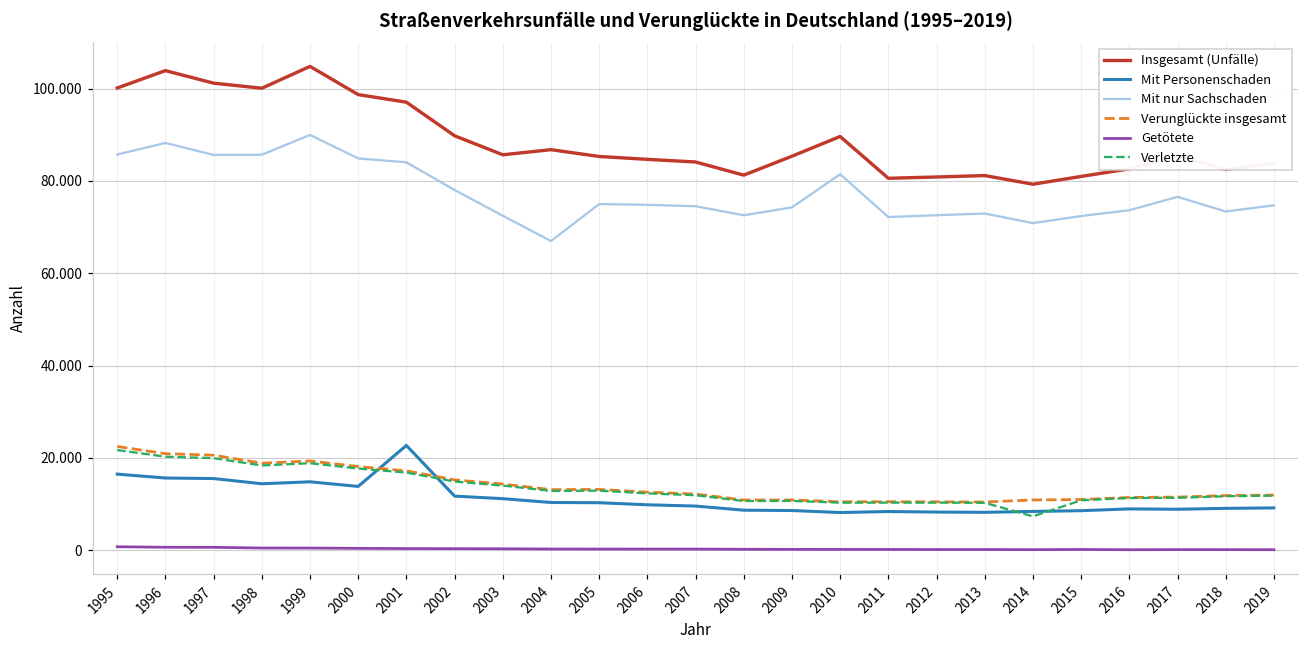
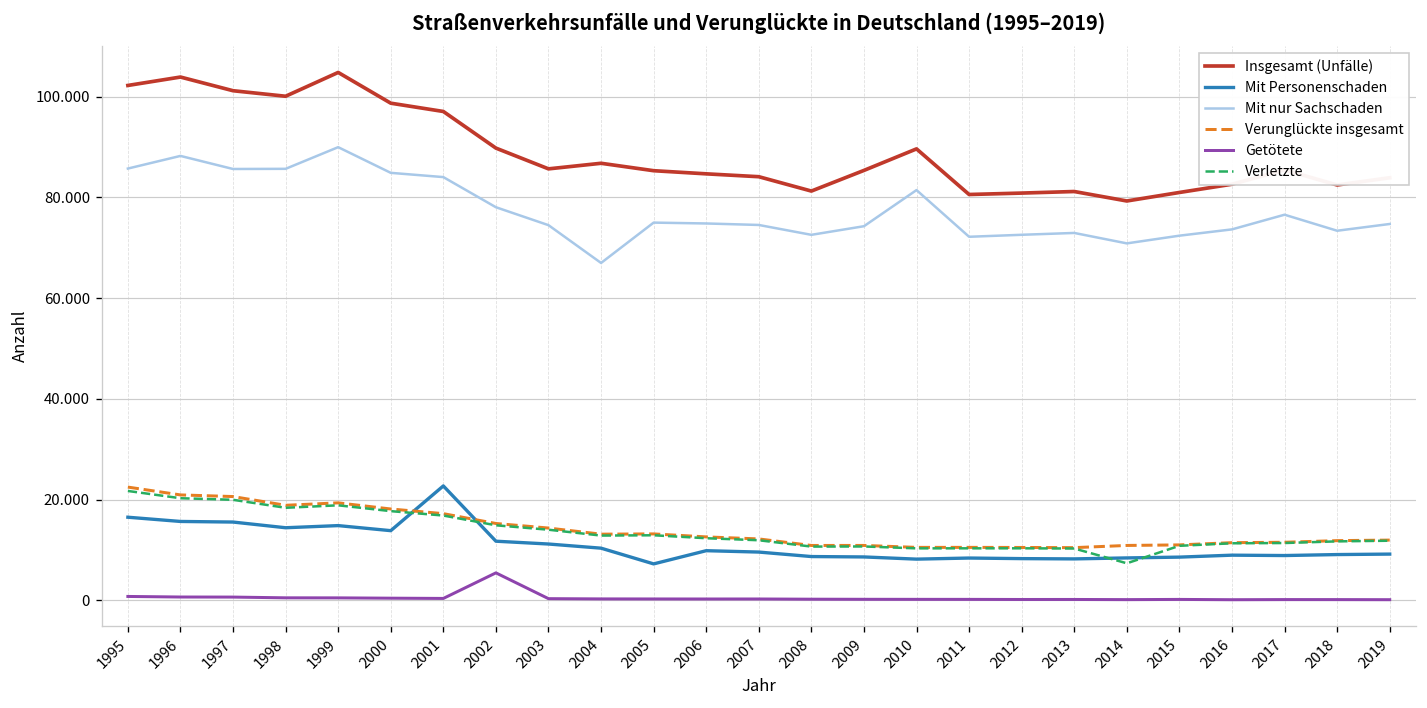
Insgesamt (Unfälle), 1995: 100 -> 102
Getötete, 2002: 0 -> 5
Mit nur Sachschaden, 2003: 72 -> 74
Mit Personenschaden, 2005: 10 -> 7
